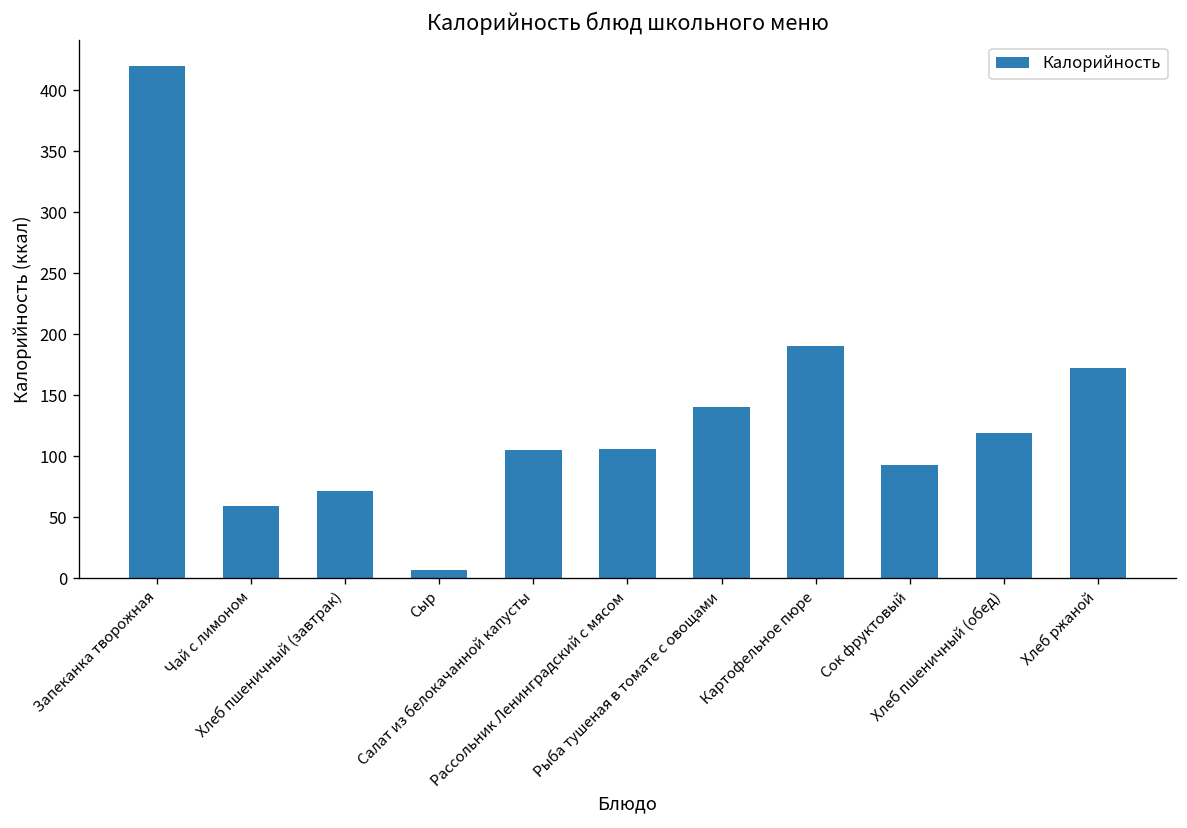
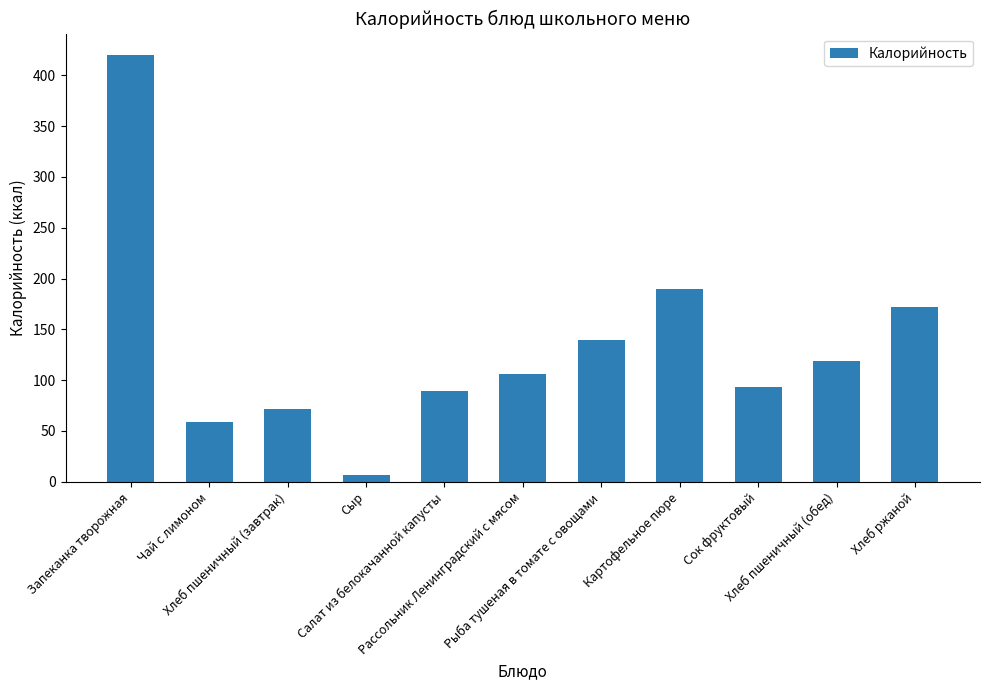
Салат из белокачанной капусты: 105 -> 89
